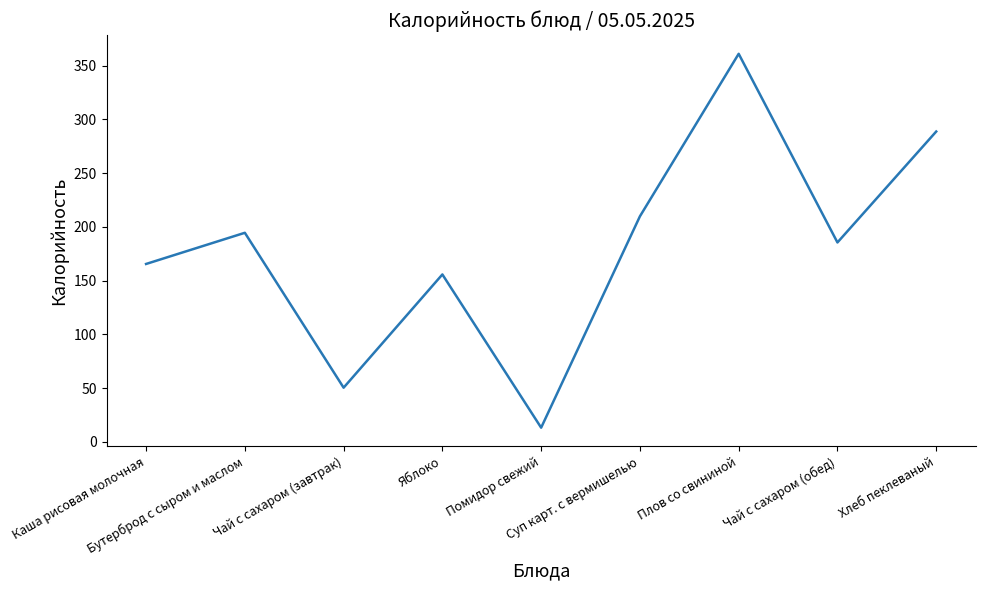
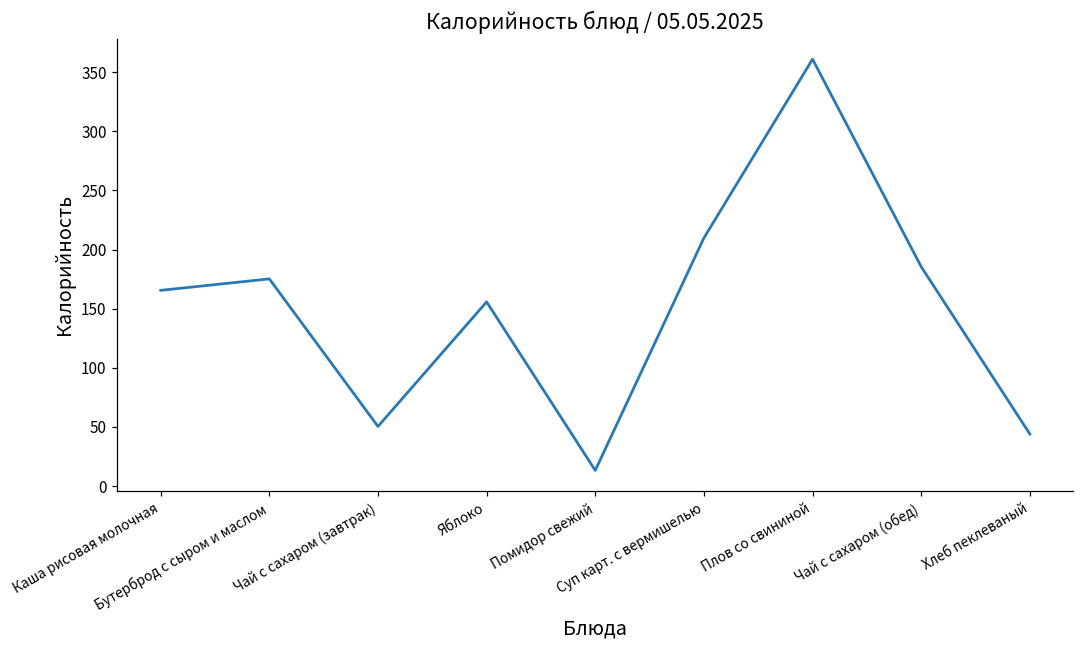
Бутерброд с сыром и маслом: 195 -> 175
Хлеб пеклеваный: 289 -> 44
